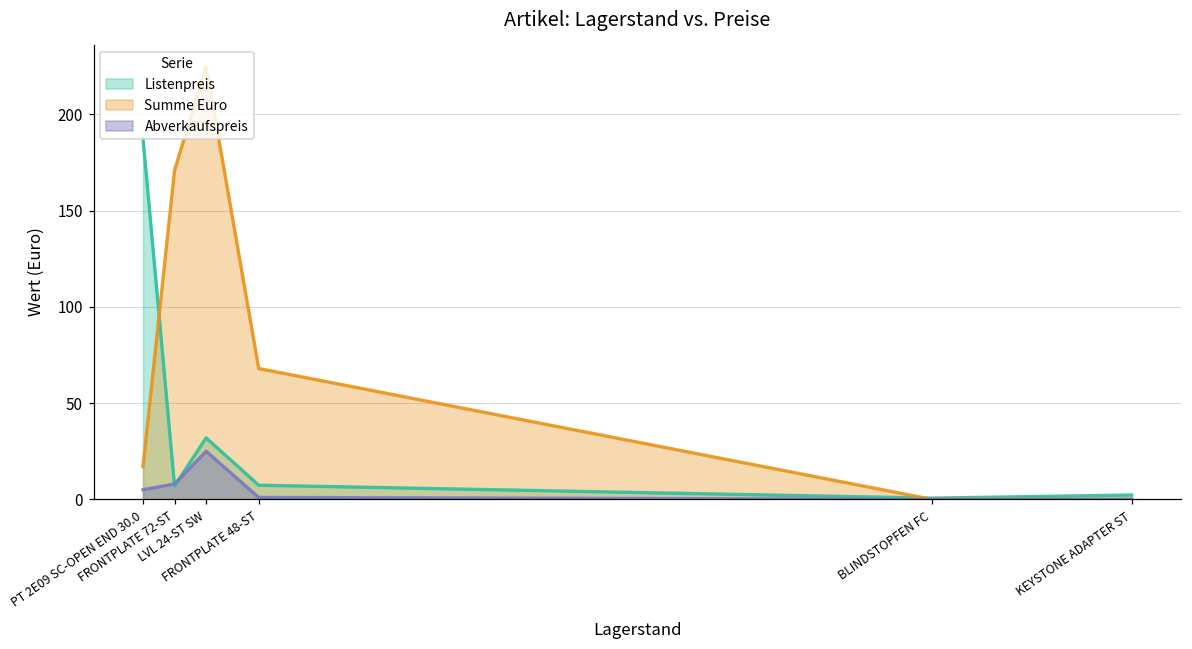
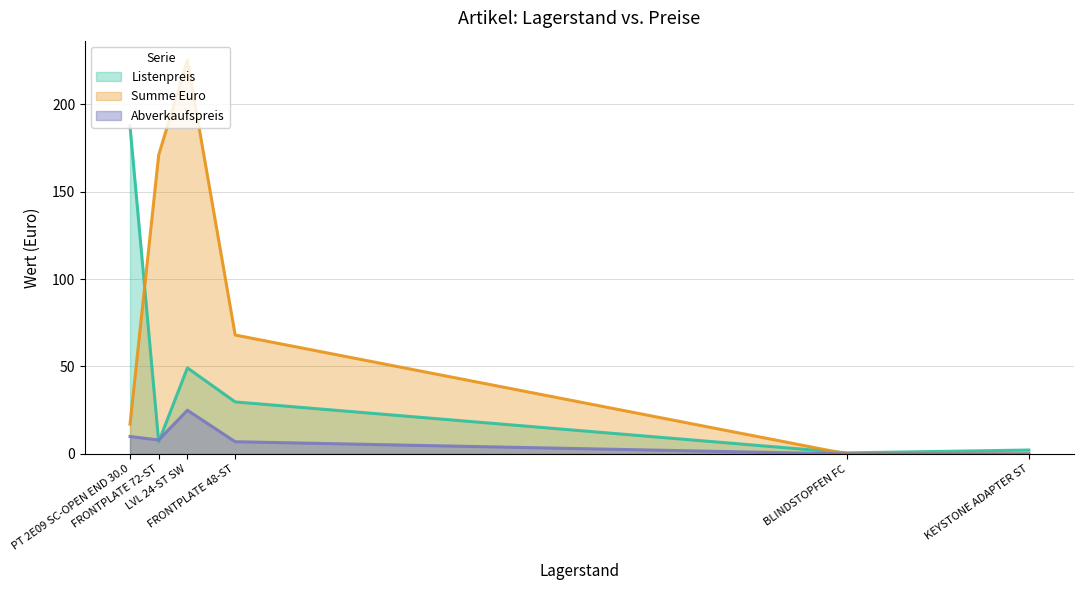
Abverkaufspreis, PT 2E09 SC-OPEN END 30.0: 5 -> 10
Listenpreis, LVL 24-ST SW: 32 -> 49
Listenpreis, FRONTPLATE 48-ST: 7 -> 30
Abverkaufspreis, FRONTPLATE 48-ST: 1 -> 7
